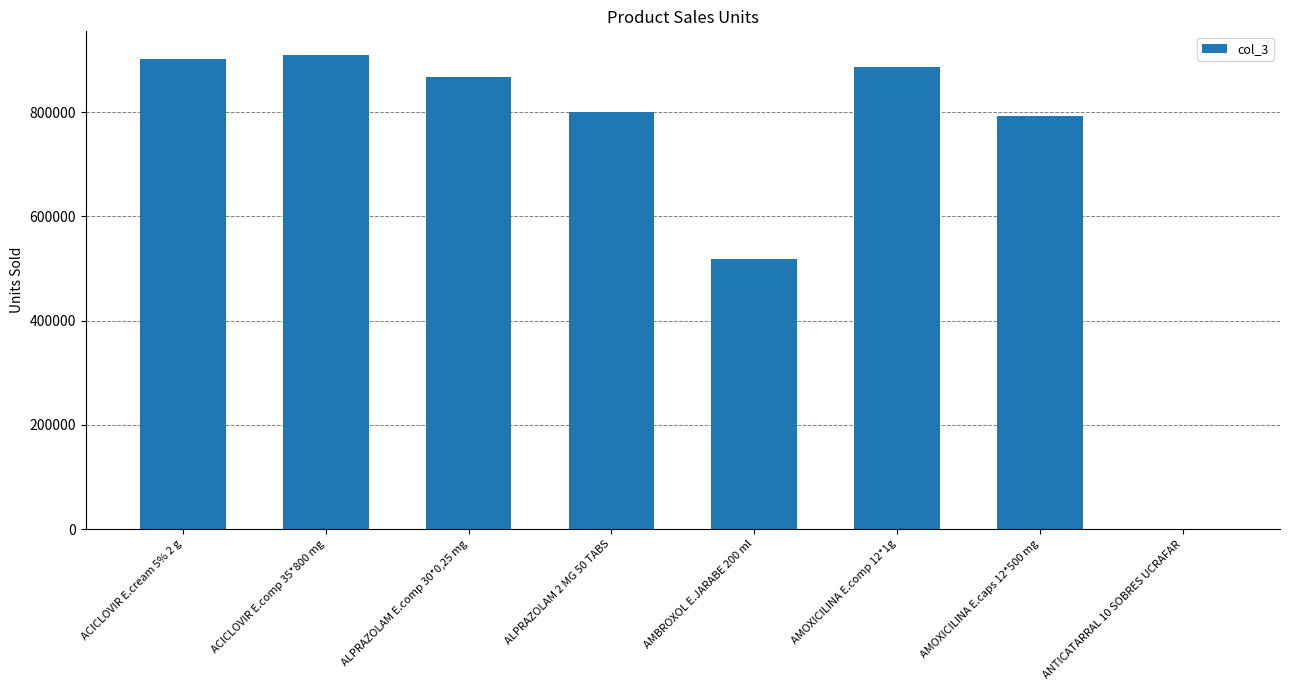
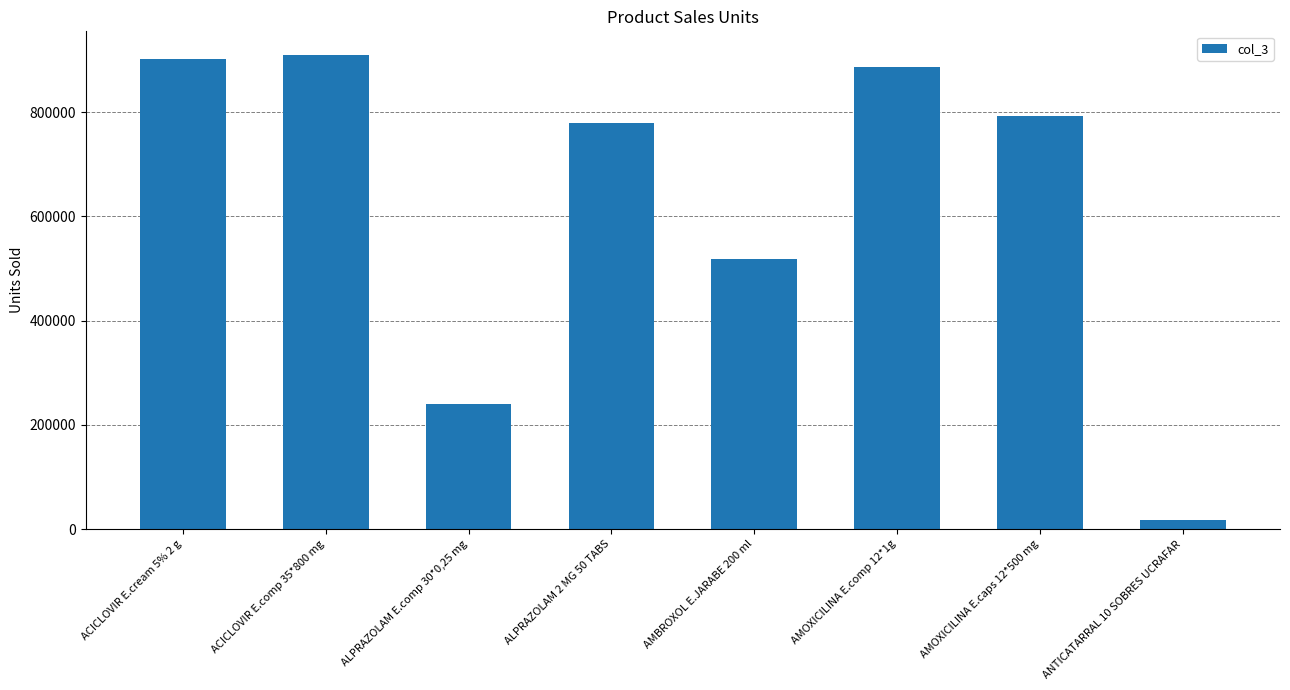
ALPRAZOLAM E.comp 30*0,25 mg: 870000 -> 240000
ALPRAZOLAM 2 MG 50 TABS: 800000 -> 780000
ANTICATARRAL 10 SOBRES UCRAFAR: 0 -> 20000
